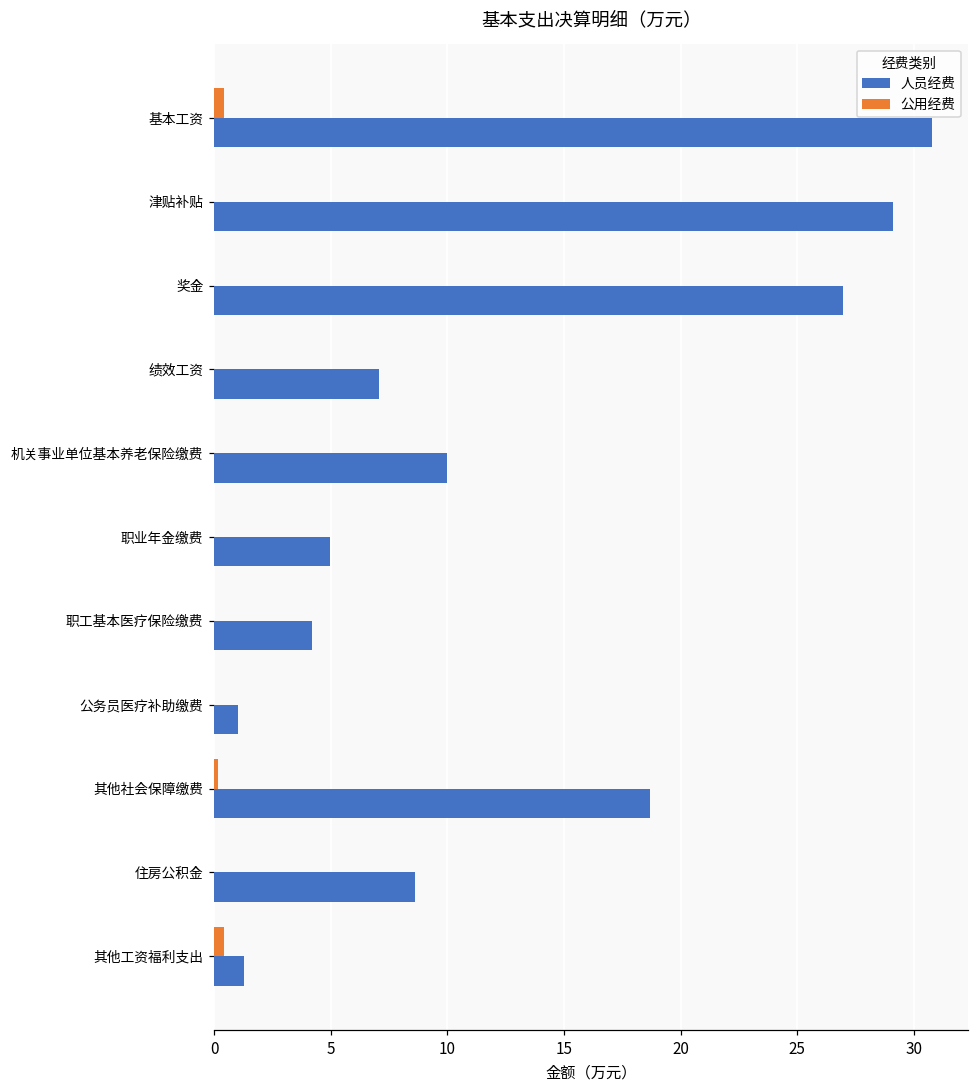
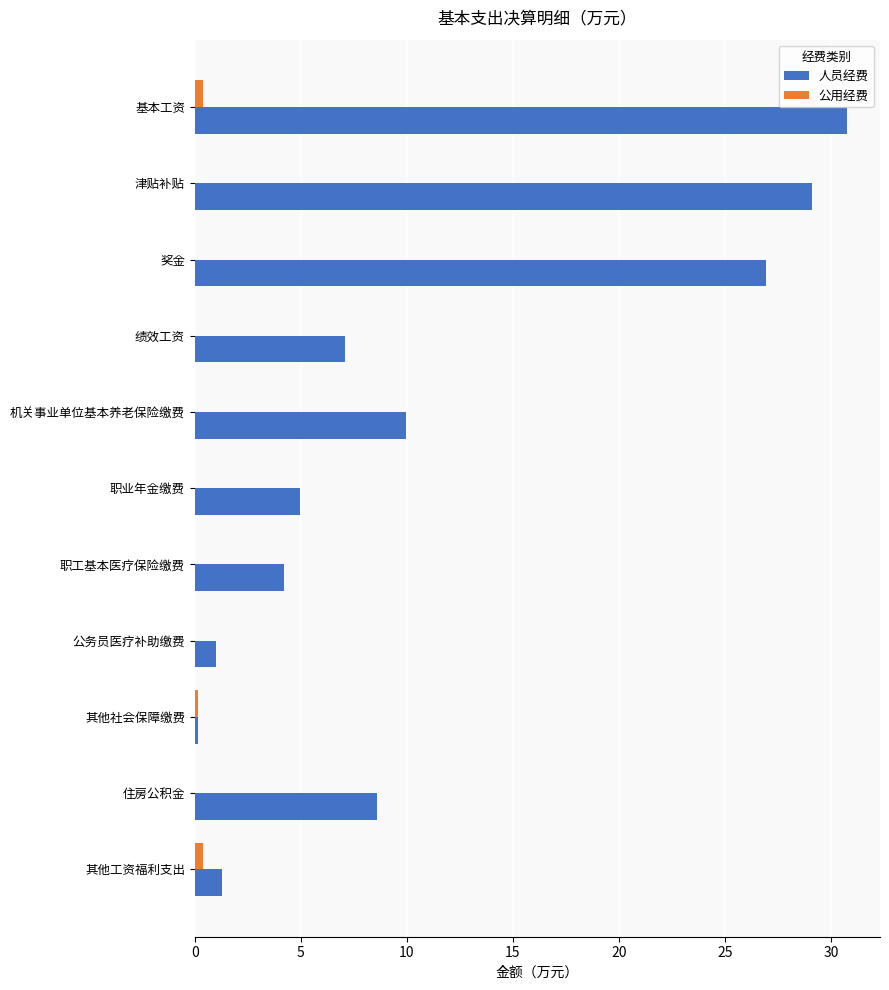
人员经费, 其他社会保障缴费: 18.7 -> 0.2
